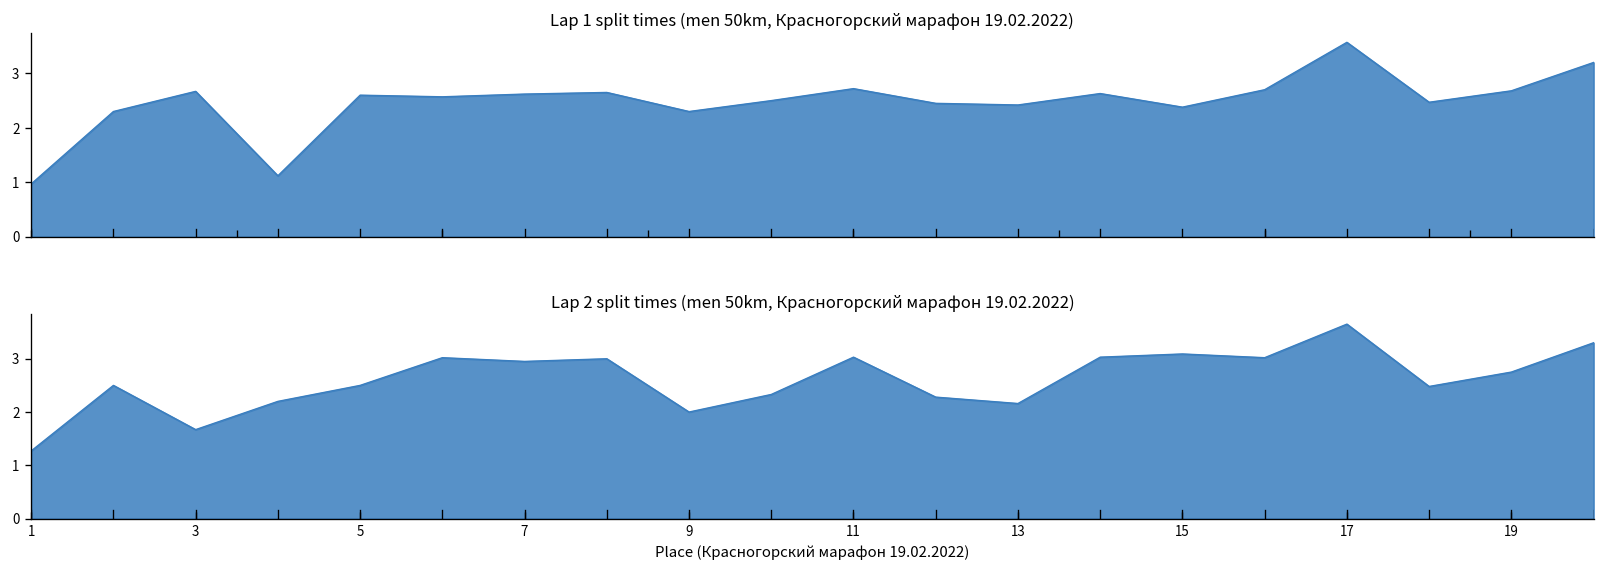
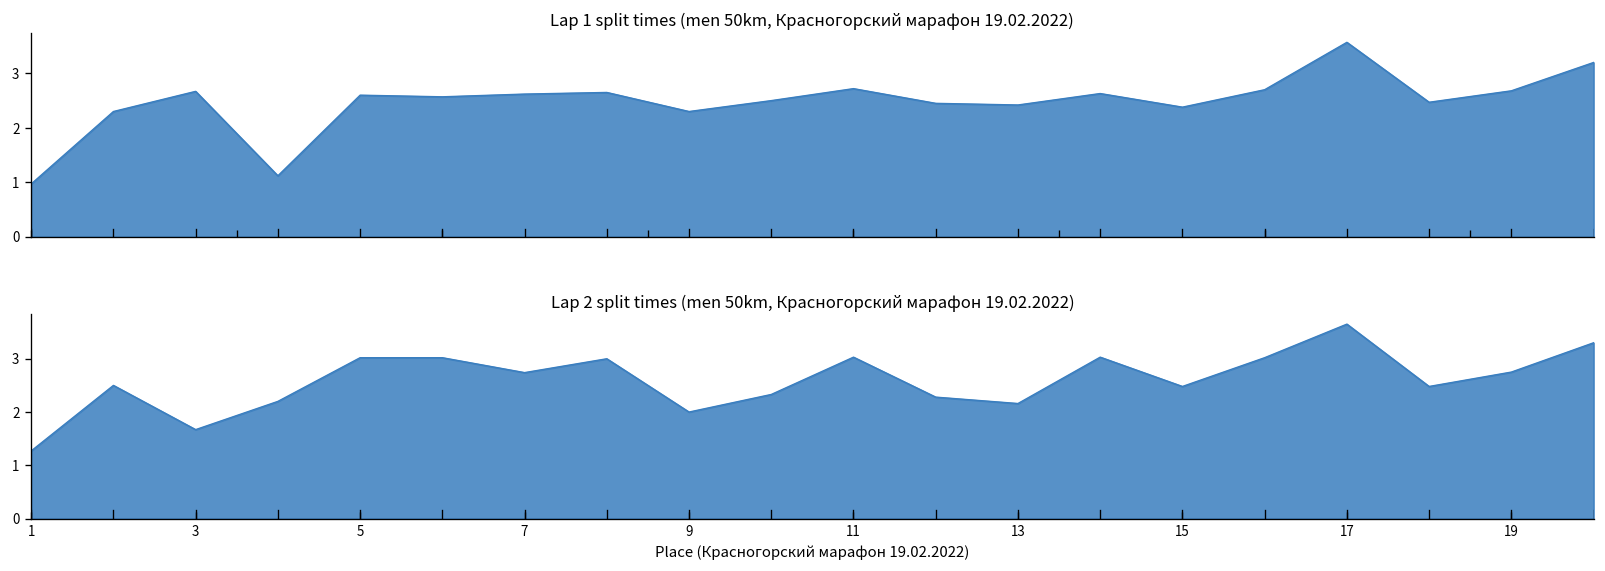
Lap 2 split times (men 50km, Красногорский марафон 19.02.2022), 5: 2.5 -> 3.0
Lap 2 split times (men 50km, Красногорский марафон 19.02.2022), 7: 3.0 -> 2.7
Lap 2 split times (men 50km, Красногорский марафон 19.02.2022), 15: 3.1 -> 2.5
